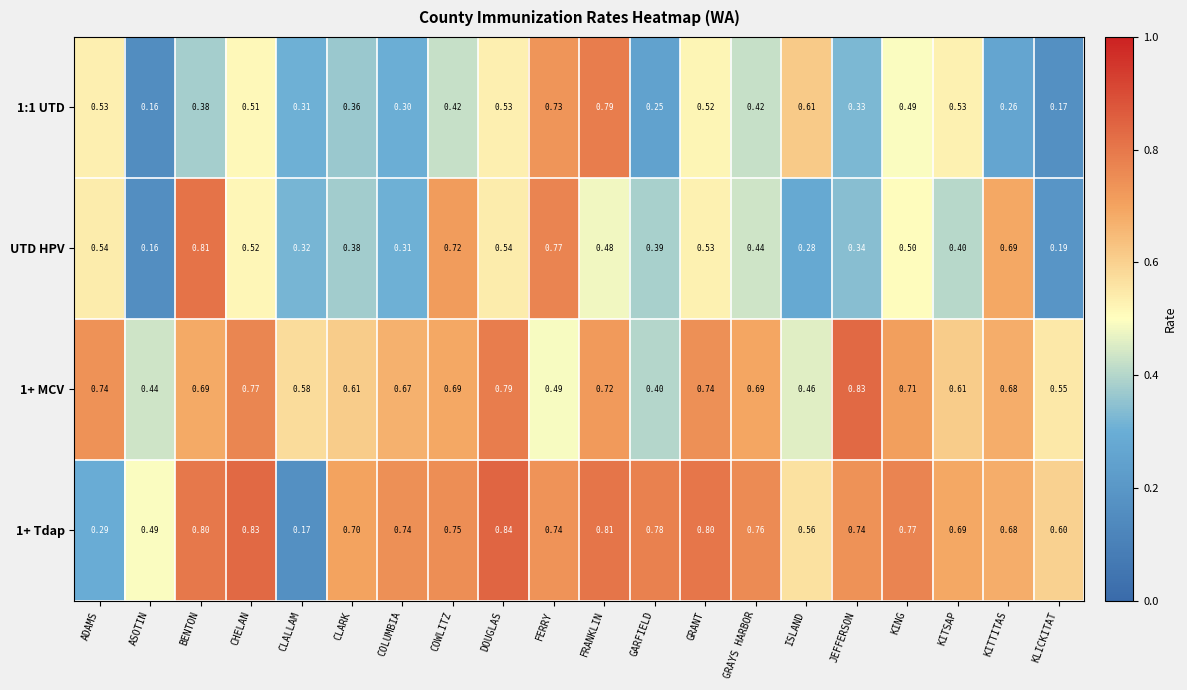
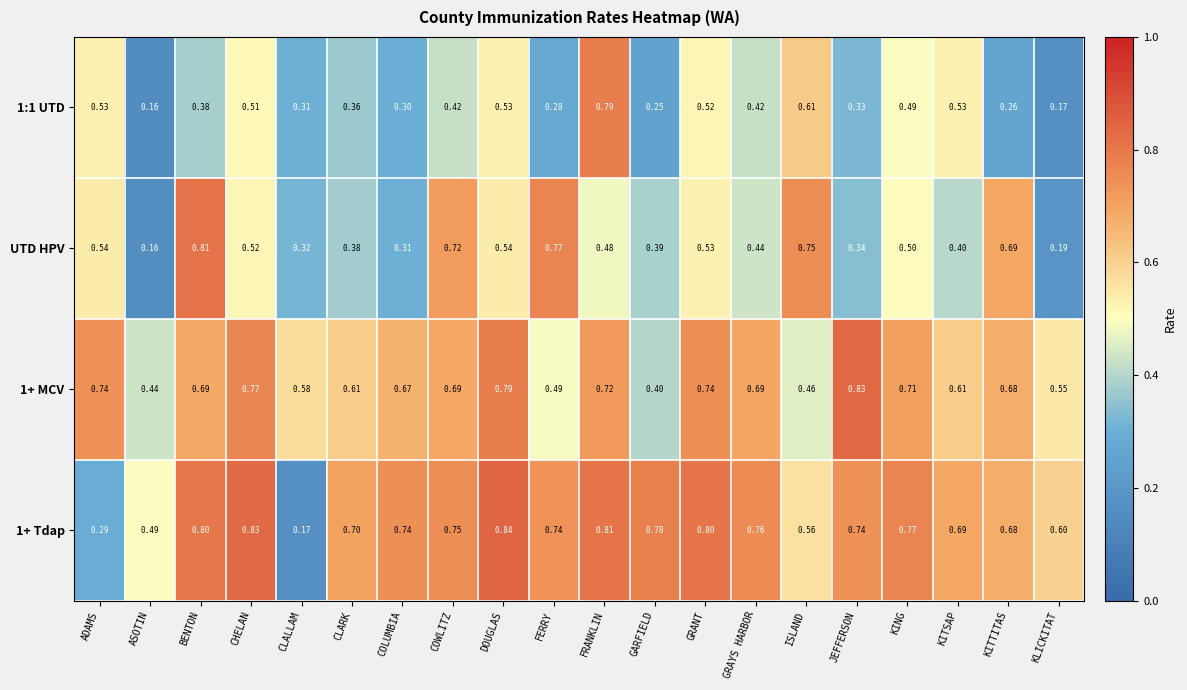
1:1 UTD, FERRY: 0.73 -> 0.28
UTD HPV, ISLAND: 0.28 -> 0.75
